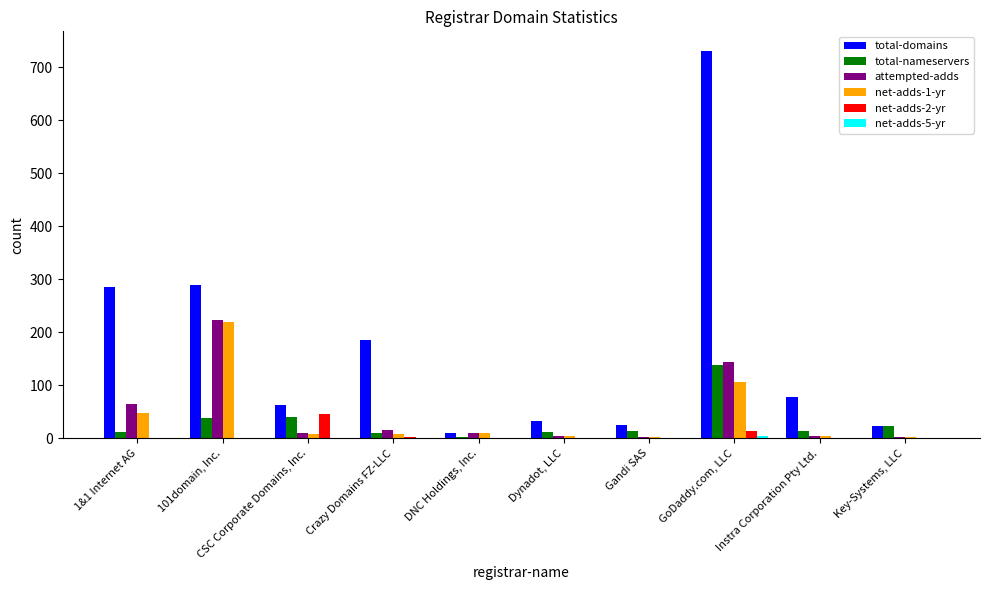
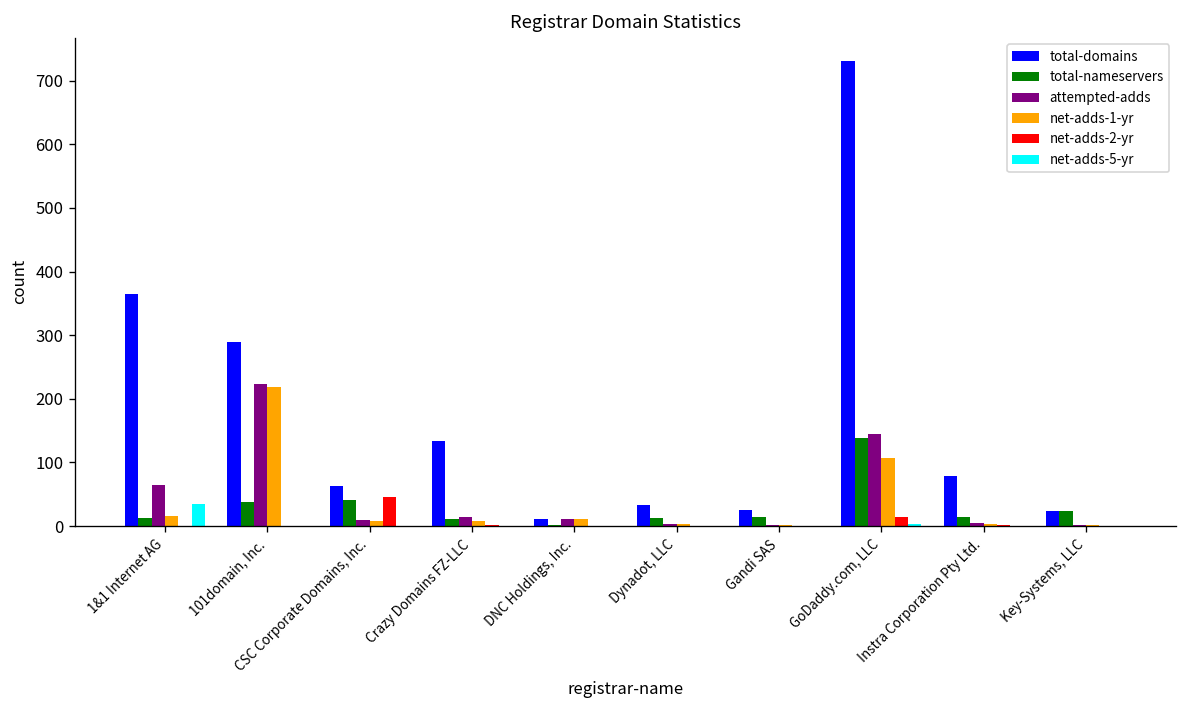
total-domains, 1&1 Internet AG: 290 -> 370
net-adds-1-yr, 1&1 Internet AG: 50 -> 20
net-adds-5-yr, 1&1 Internet AG: 0 -> 40
total-domains, Crazy Domains FZ-LLC: 190 -> 130
